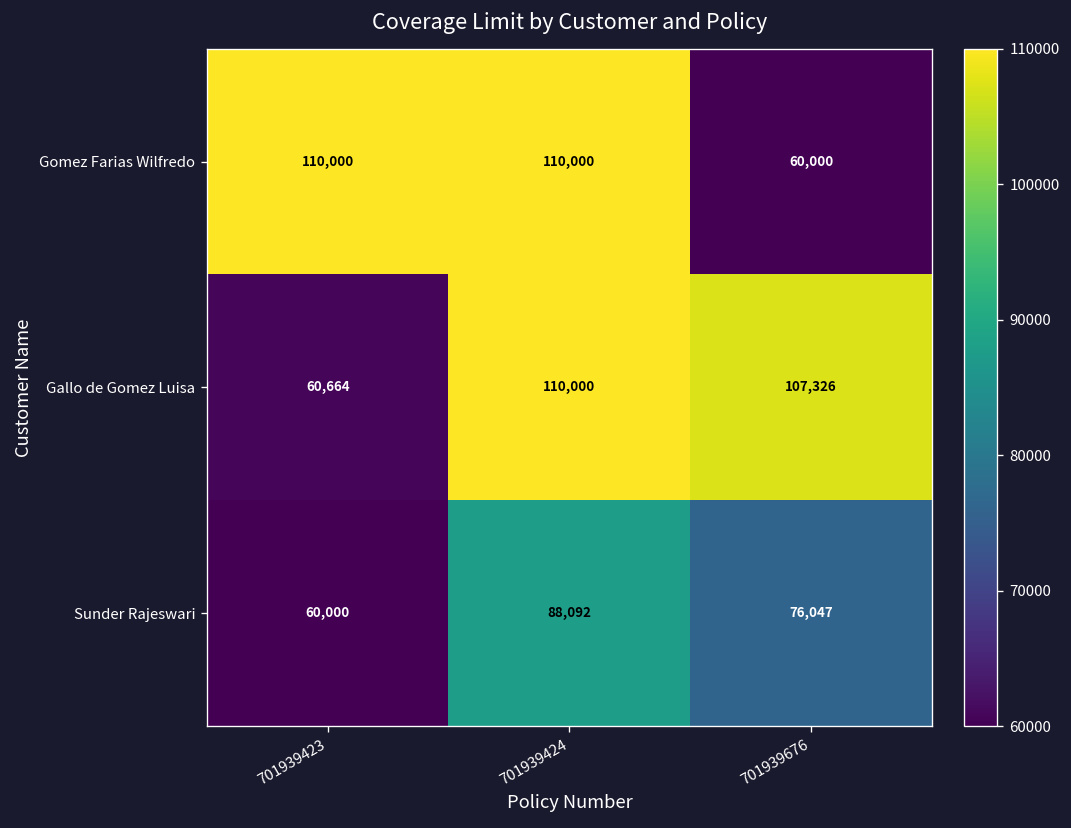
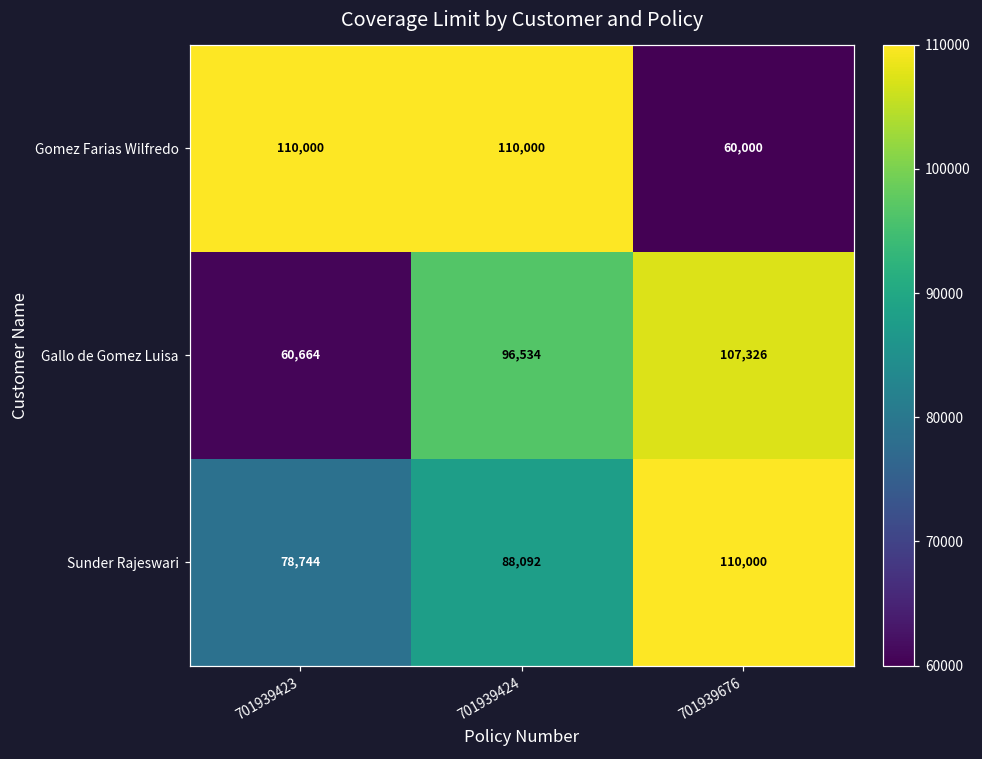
Gallo de Gomez Luisa, 701939424: 110,000 -> 96,534
Sunder Rajeswari, 701939423: 60,000 -> 78,744
Sunder Rajeswari, 701939676: 76,047 -> 110,000
